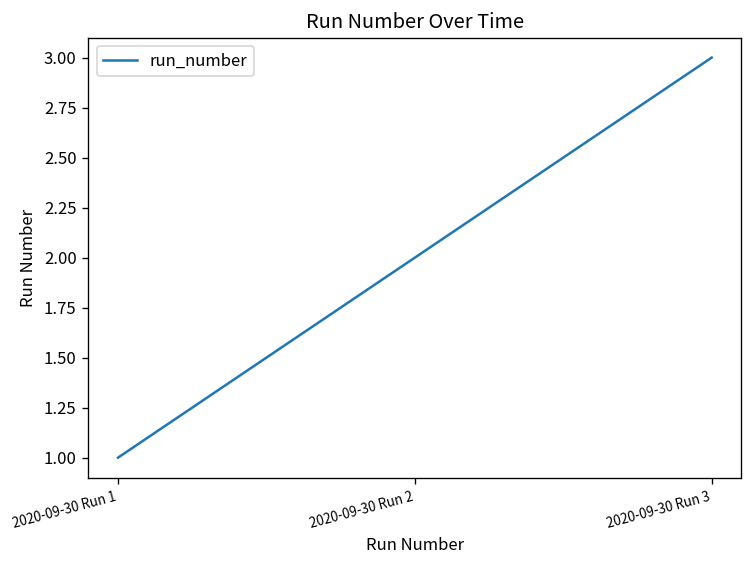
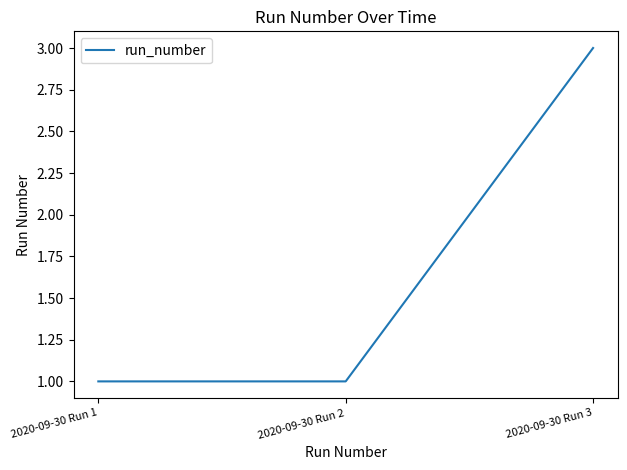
2020-09-30 Run 2: 2 -> 1
